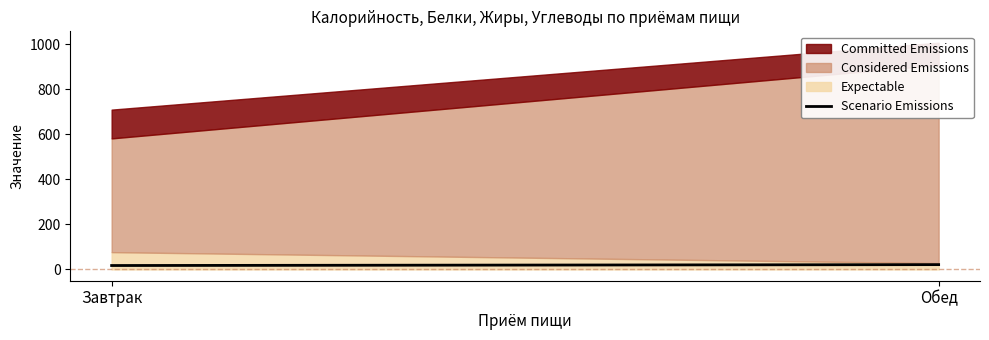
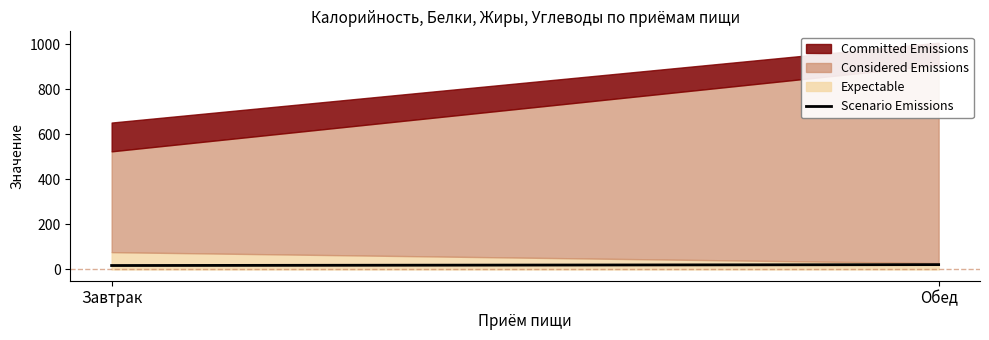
Considered Emissions, Завтрак: 510 -> 450
